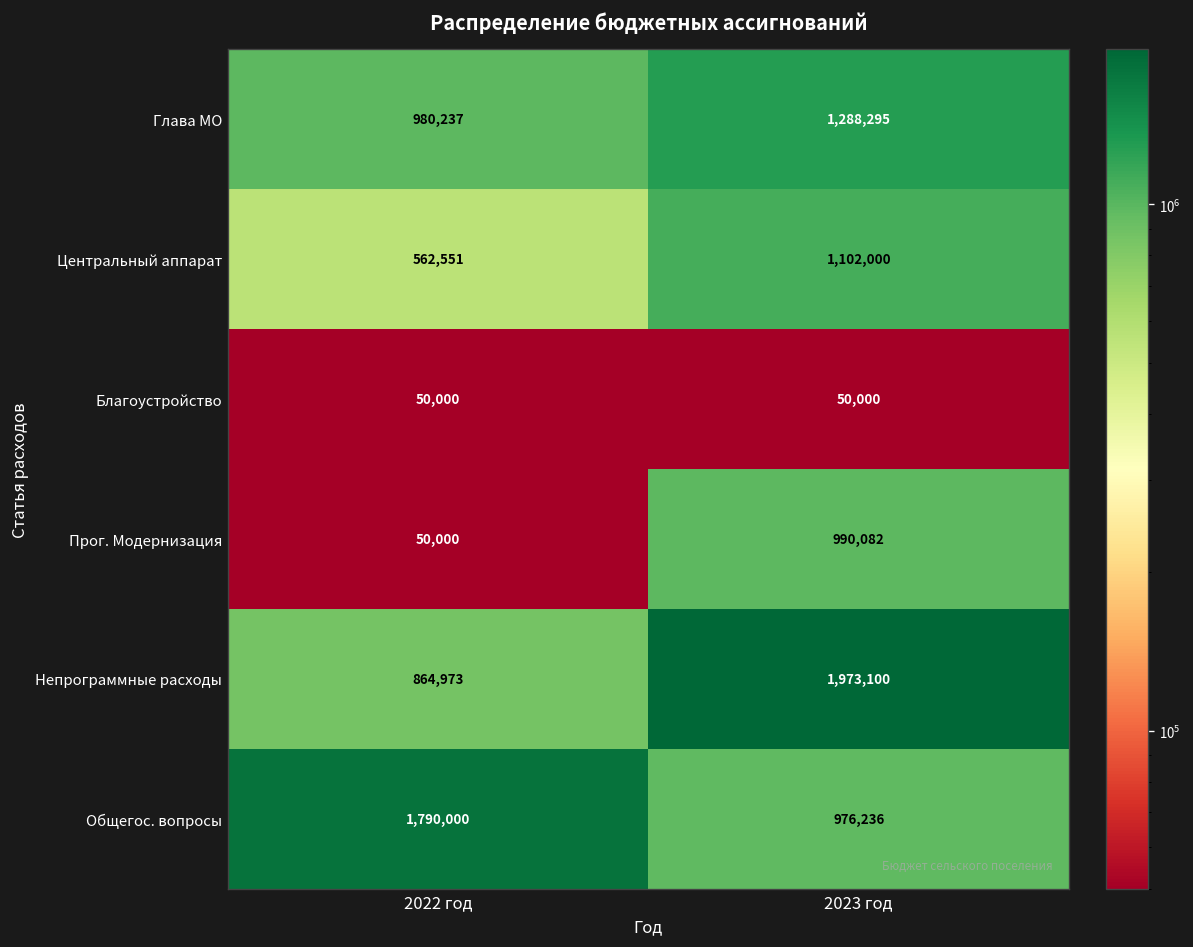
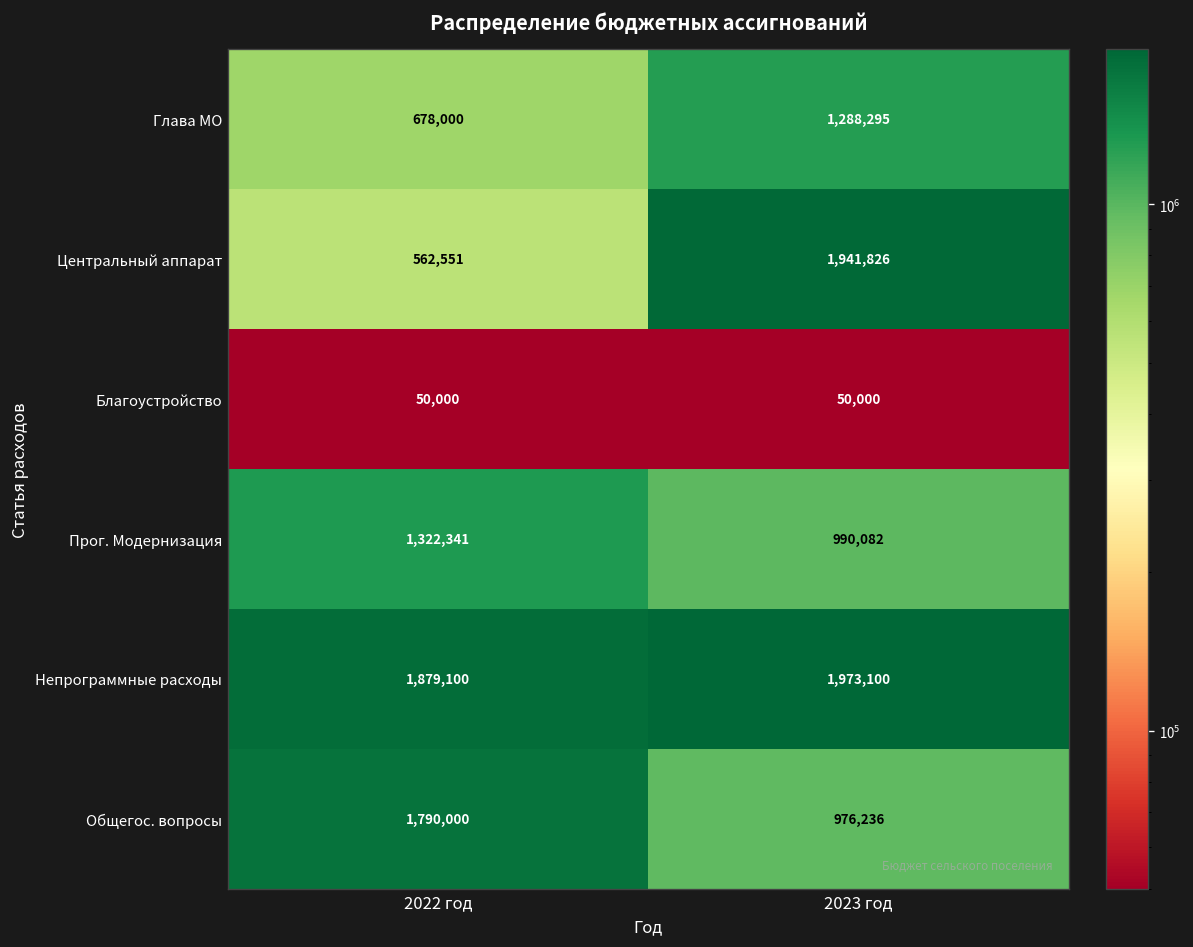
Глава МО, 2022 год: 980,237 -> 678,000
Центральный аппарат, 2023 год: 1,102,000 -> 1,941,826
Прог. Модернизация, 2022 год: 50,000 -> 1,322,341
Непрограммные расходы, 2022 год: 864,973 -> 1,879,100
